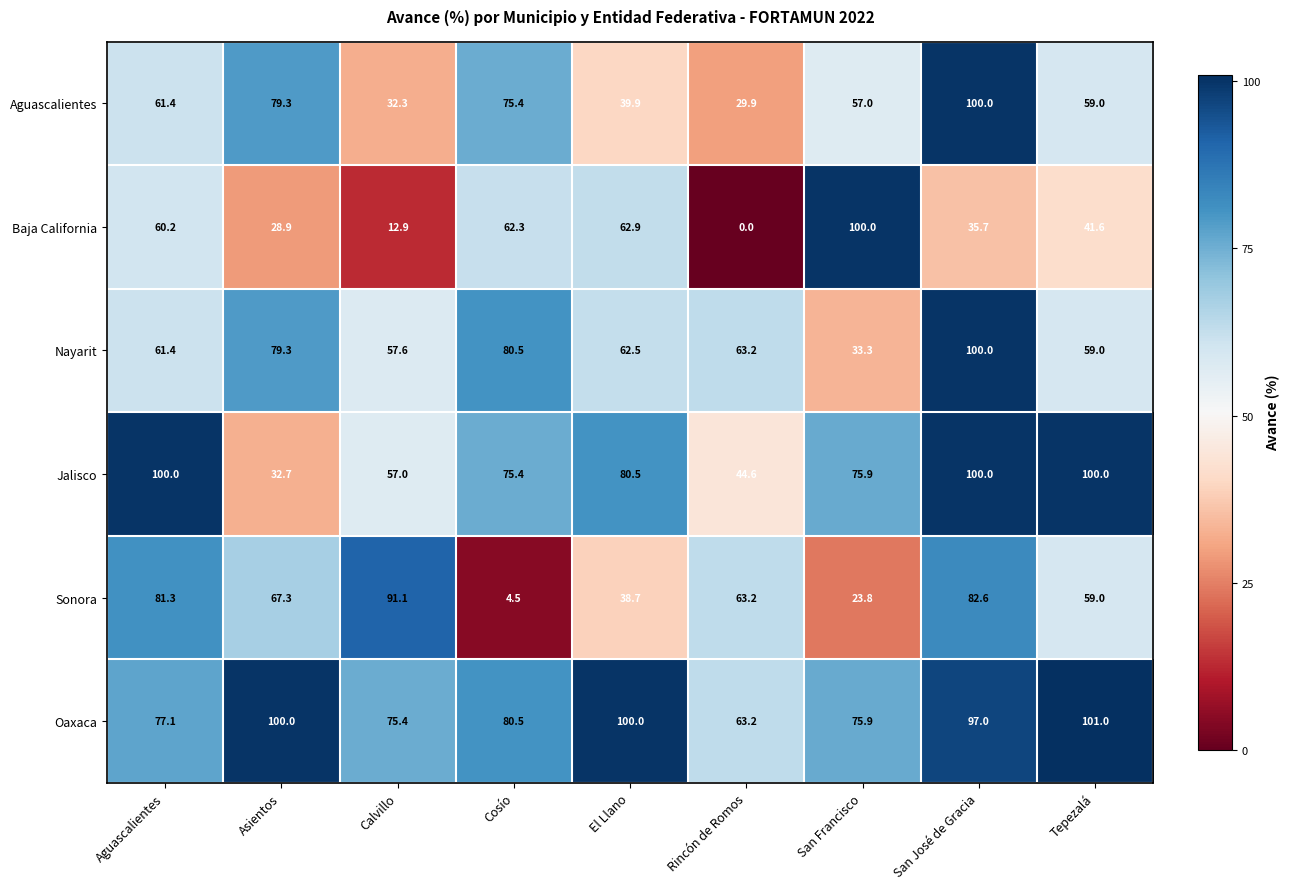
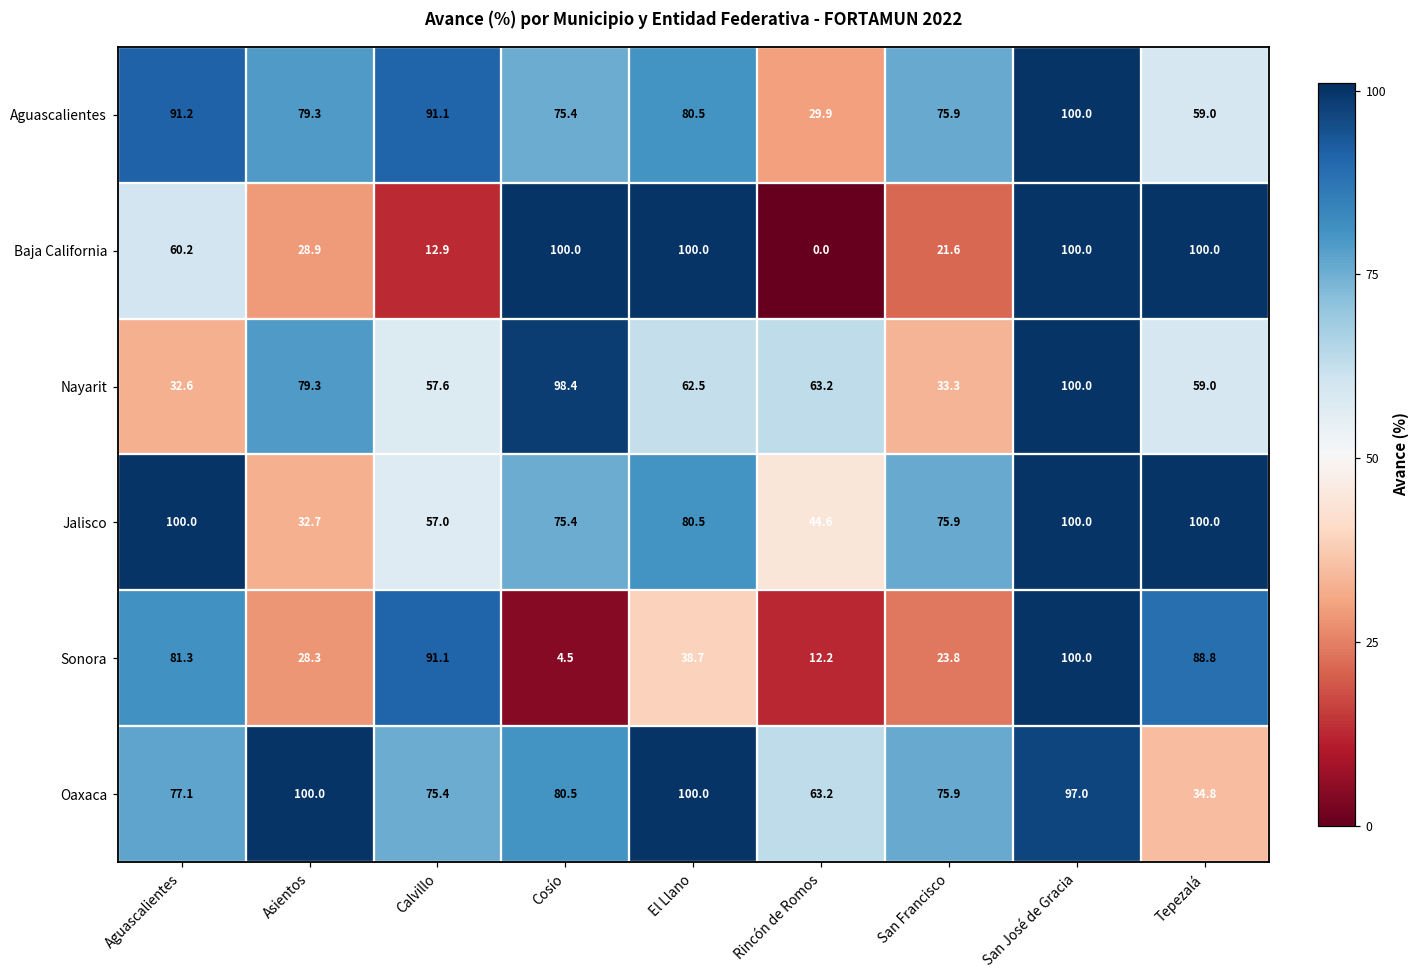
Aguascalientes, Aguascalientes: 61.4 -> 91.2
Aguascalientes, Calvillo: 32.3 -> 91.1
Aguascalientes, El Llano: 39.9 -> 80.5
Aguascalientes, San Francisco: 57.0 -> 75.9
Baja California, Cosío: 62.3 -> 100.0
Baja California, El Llano: 62.9 -> 100.0
Baja California, San Francisco: 100.0 -> 21.6
Baja California, San José de Gracia: 35.7 -> 100.0
Baja California, Tepezalá: 41.6 -> 100.0
Nayarit, Aguascalientes: 61.4 -> 32.6
Nayarit, Cosío: 80.5 -> 98.4
Sonora, Asientos: 67.3 -> 28.3
Sonora, Rincón de Romos: 63.2 -> 12.2
Sonora, San José de Gracia: 82.6 -> 100.0
Sonora, Tepezalá: 59.0 -> 88.8
Oaxaca, Tepezalá: 101.0 -> 34.8
